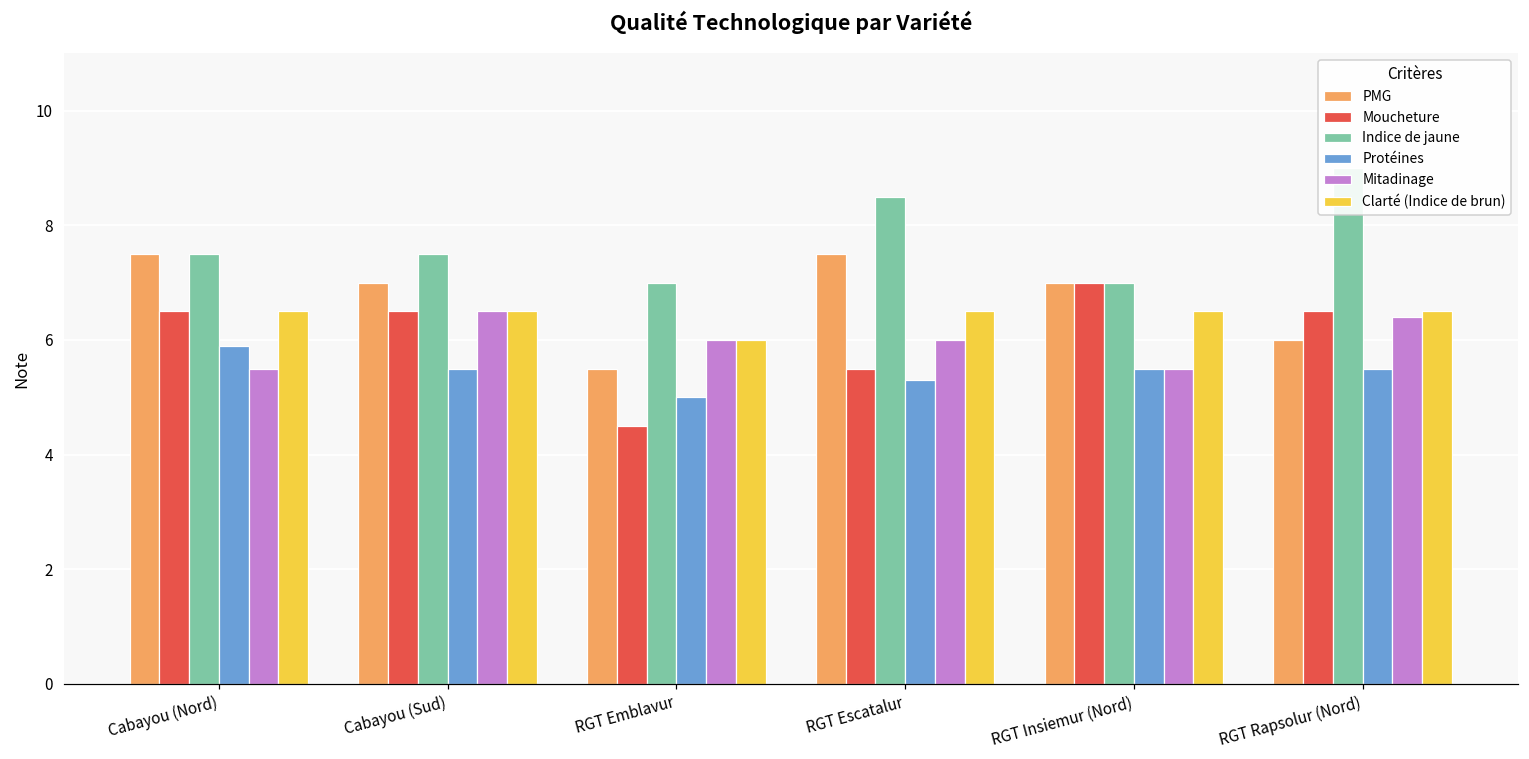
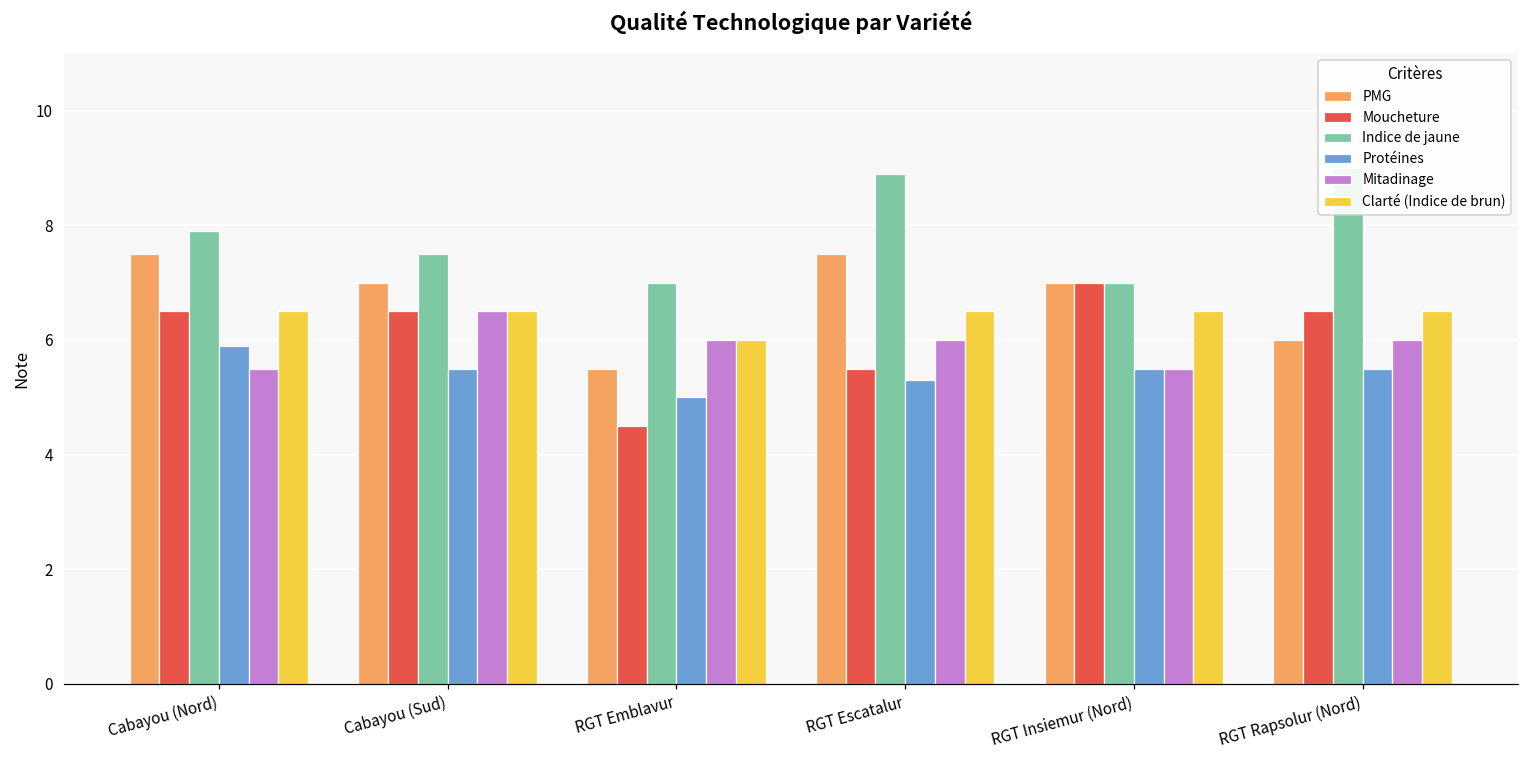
Indice de jaune, Cabayou (Nord): 7.5 -> 7.9
Indice de jaune, RGT Escatalur: 8.5 -> 8.9
Mitadinage, RGT Rapsolur (Nord): 6.4 -> 6.0
